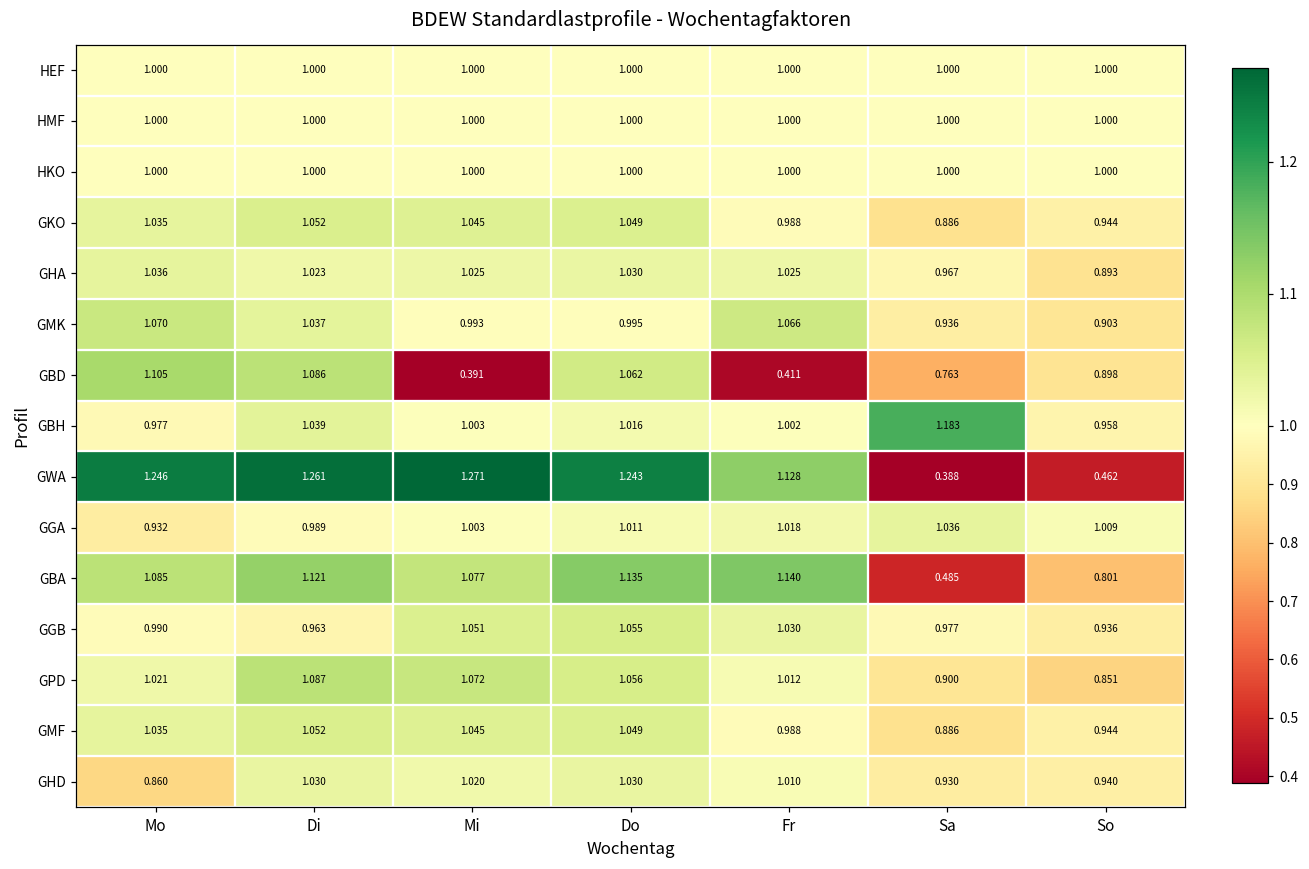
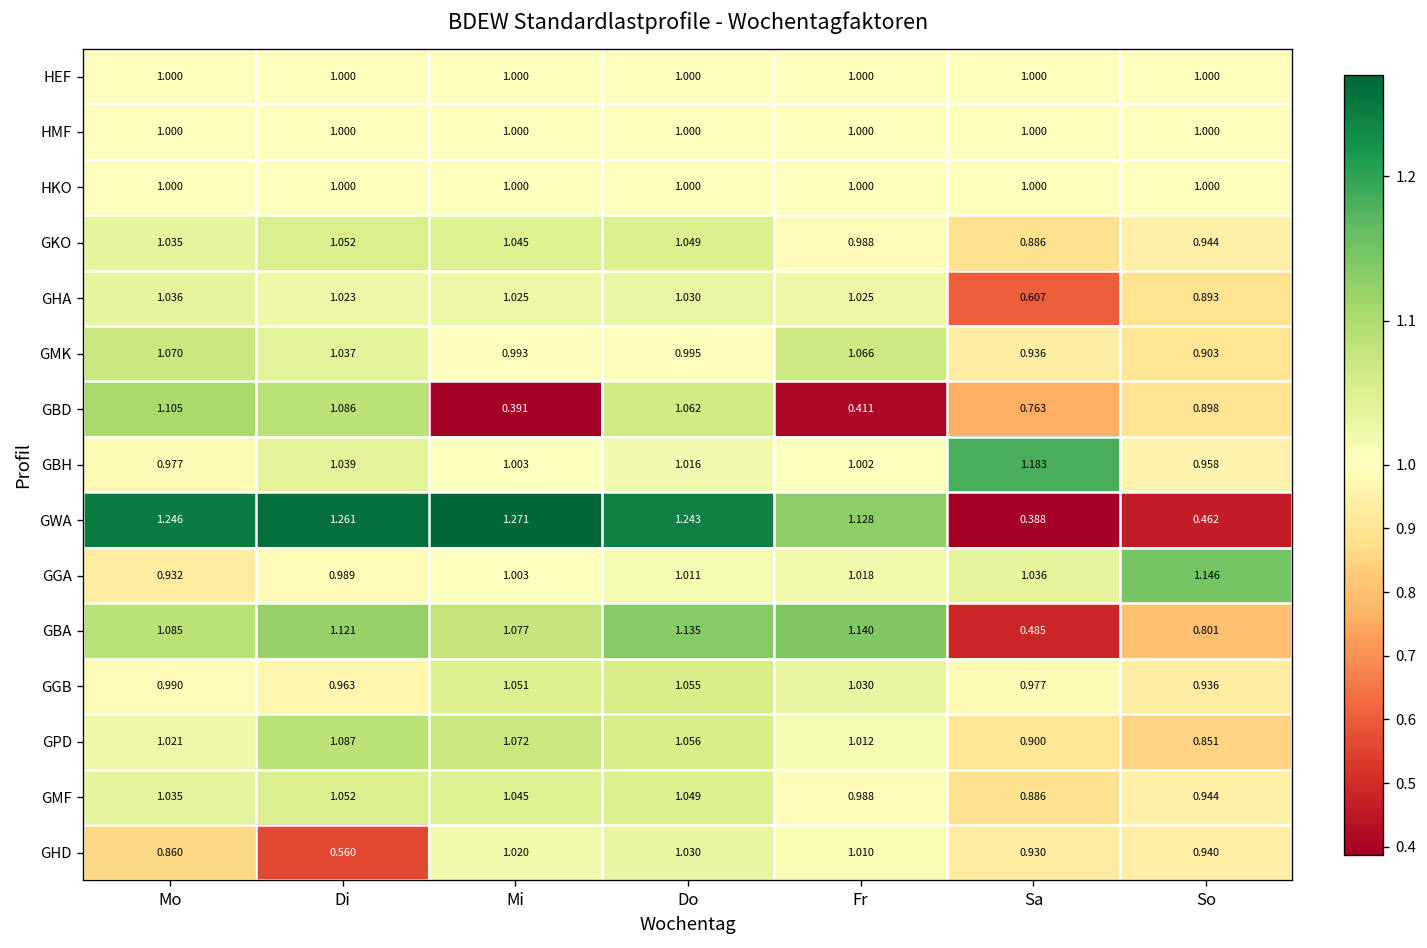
GHA, Sa: 0.967 -> 0.607
GGA, So: 1.009 -> 1.146
GHD, Di: 1.030 -> 0.560
